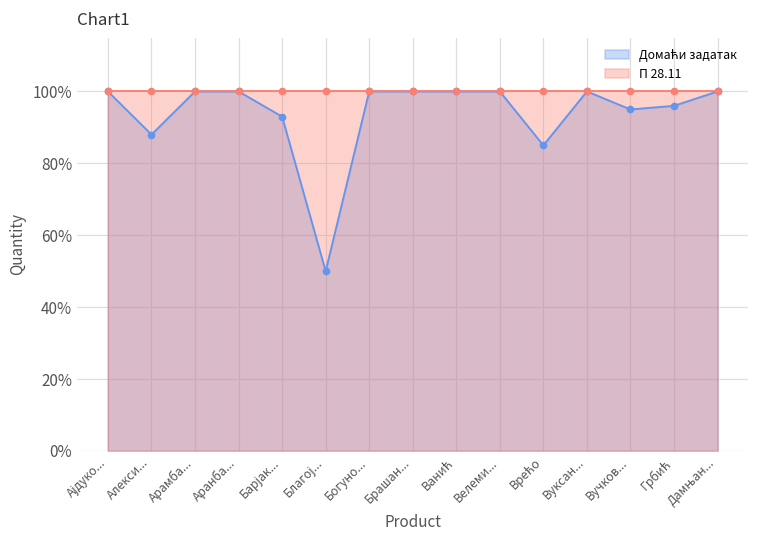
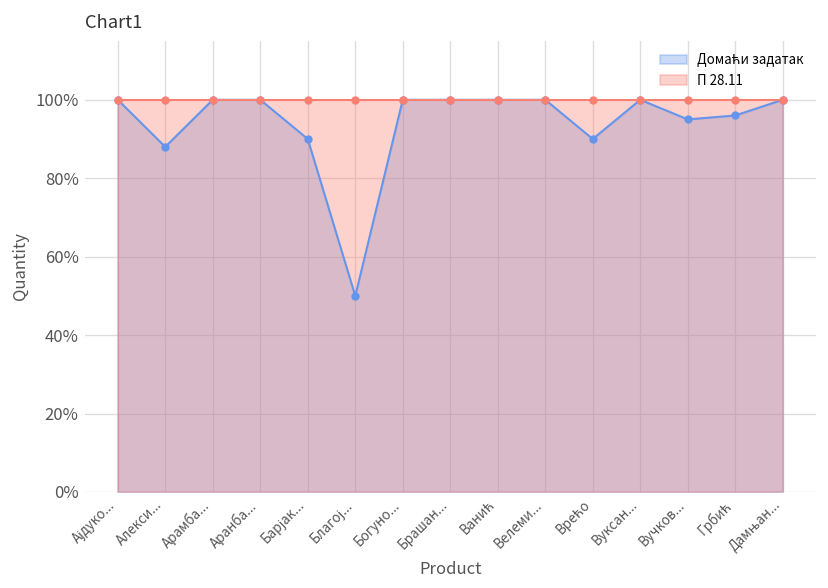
Домаћи задатак, Барјак...: 93% -> 90%
Домаћи задатак, Врећо: 85% -> 90%
